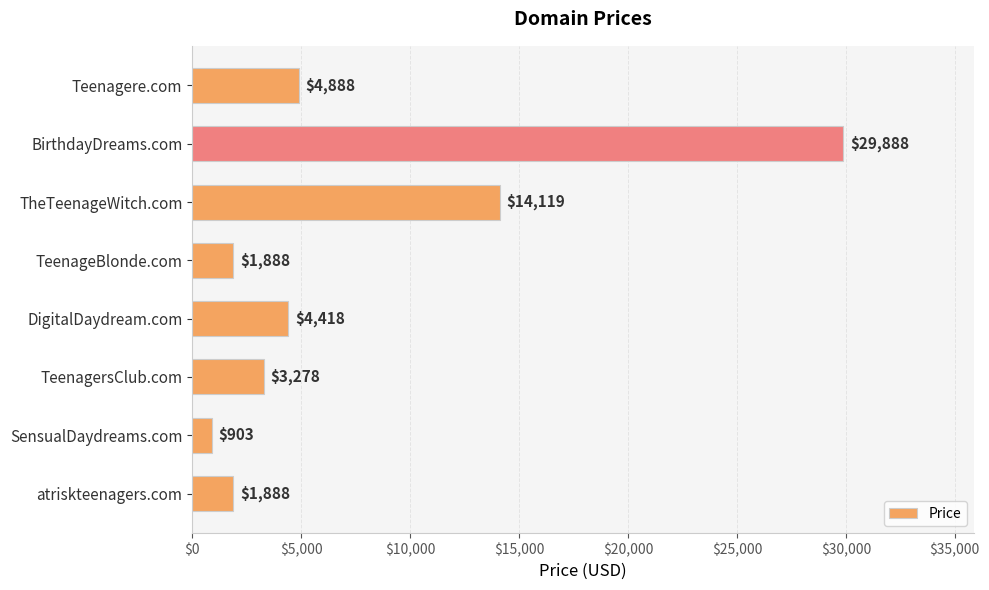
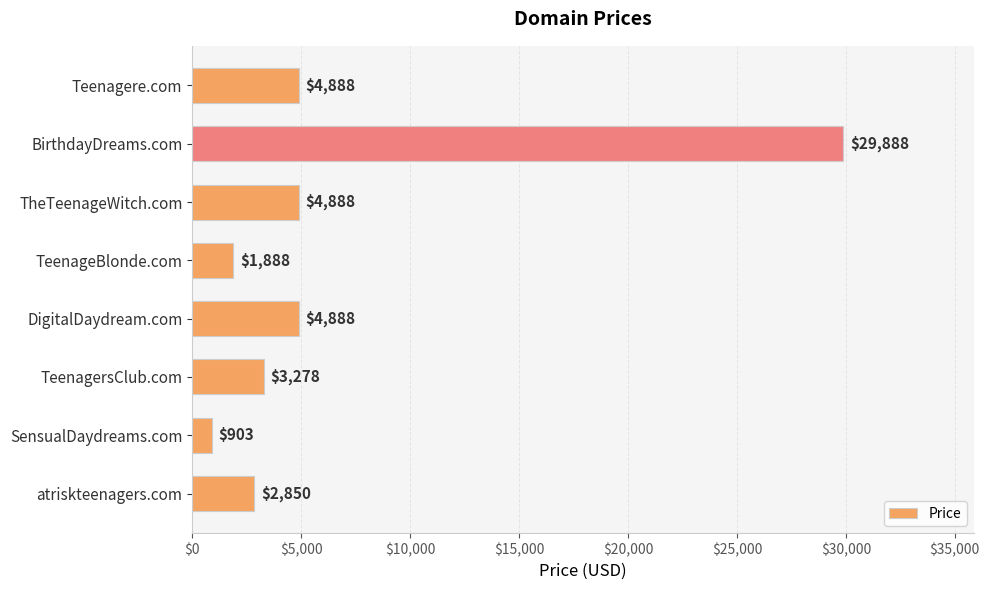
TheTeenageWitch.com: $14,119 -> $4,888
DigitalDaydream.com: $4,418 -> $4,888
atriskteenagers.com: $1,888 -> $2,850
